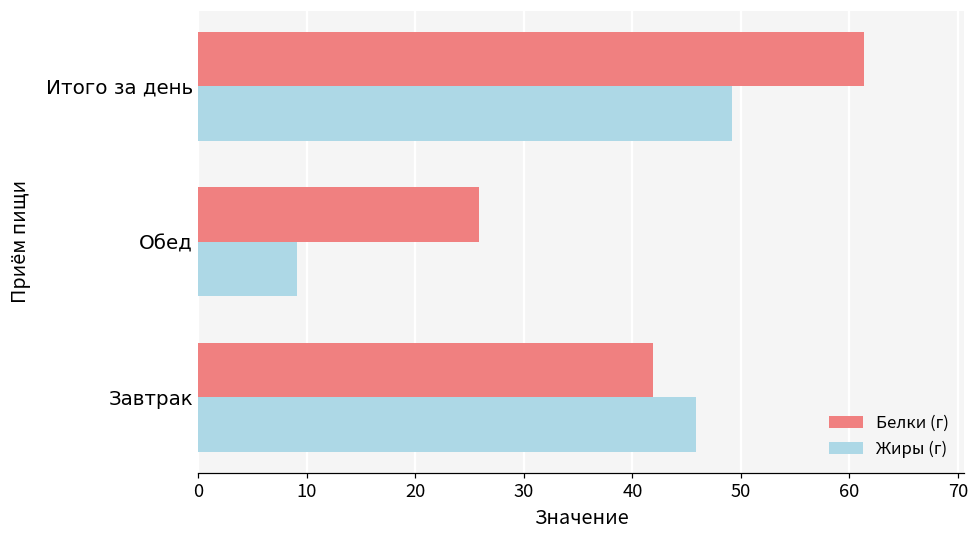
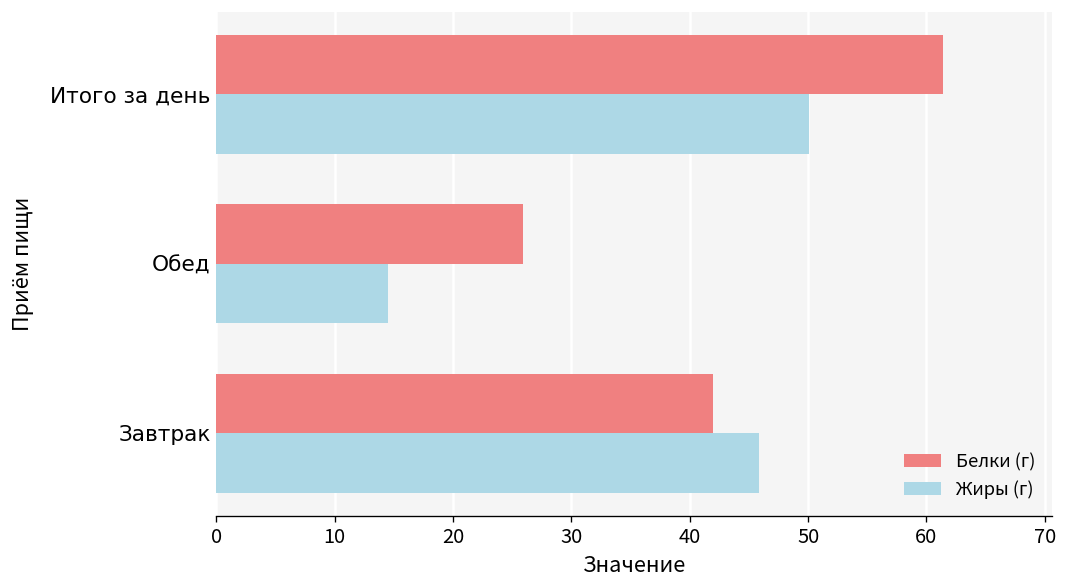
Жиры (г), Итого за день: 49 -> 50
Жиры (г), Обед: 9 -> 15
